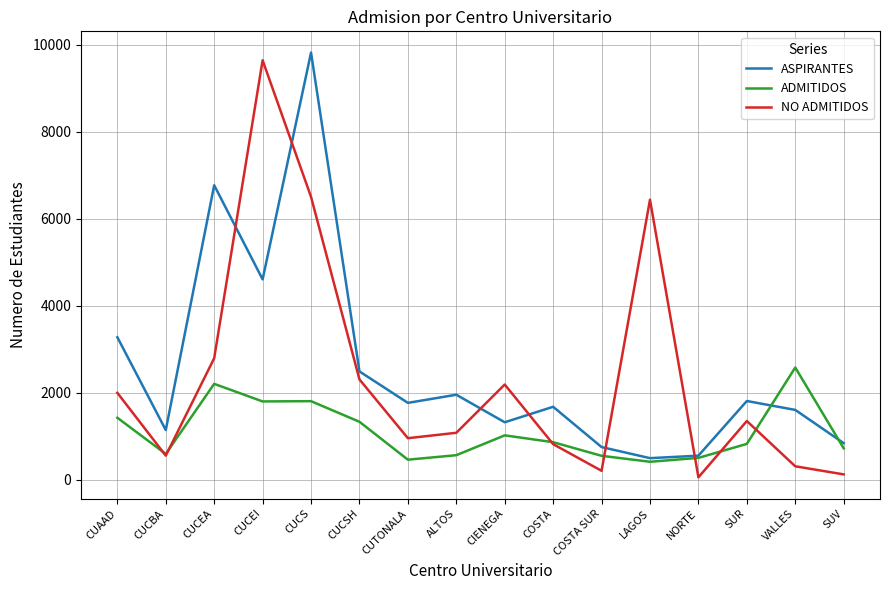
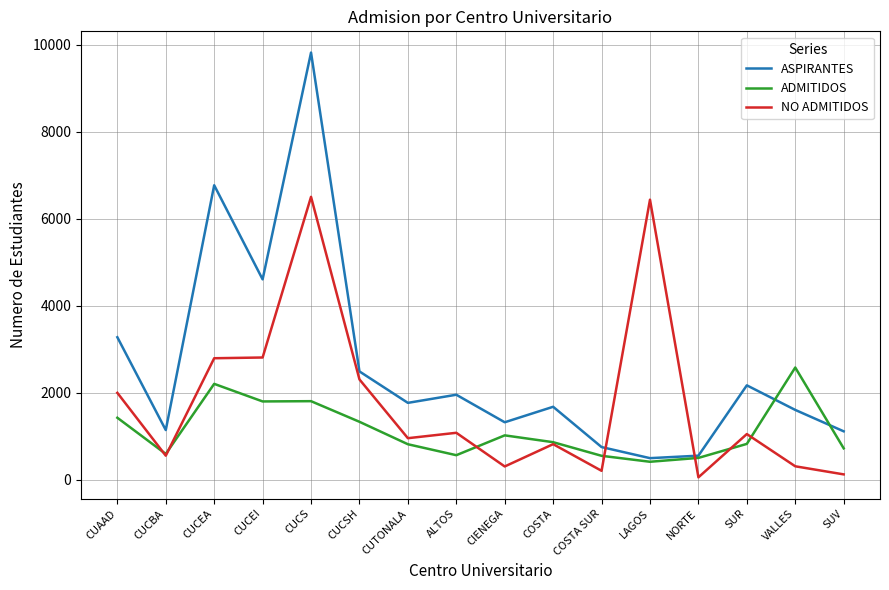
NO ADMITIDOS, CUCEI: 9600 -> 2800
ADMITIDOS, CUTONALA: 500 -> 800
NO ADMITIDOS, CIENEGA: 2200 -> 300
ASPIRANTES, SUR: 1800 -> 2200
NO ADMITIDOS, SUR: 1300 -> 1000
ASPIRANTES, SUV: 800 -> 1100
